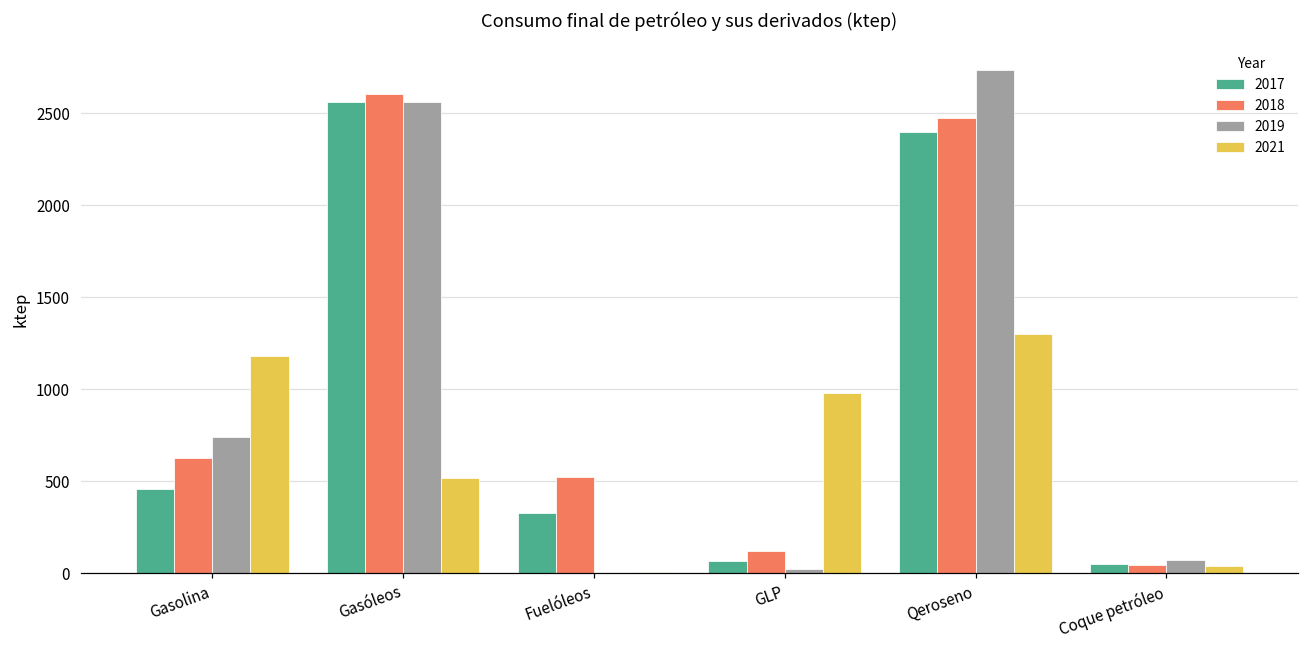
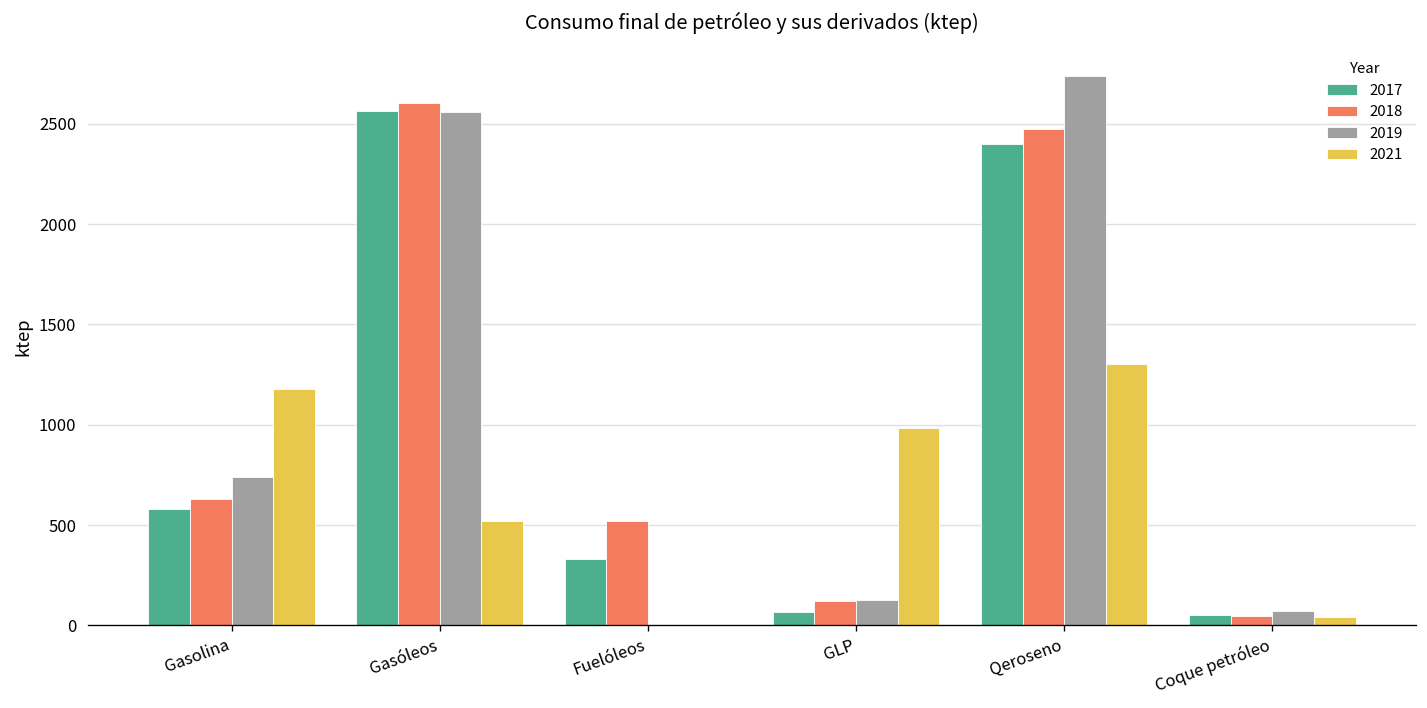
2017, Gasolina: 460 -> 580
2019, GLP: 30 -> 130
